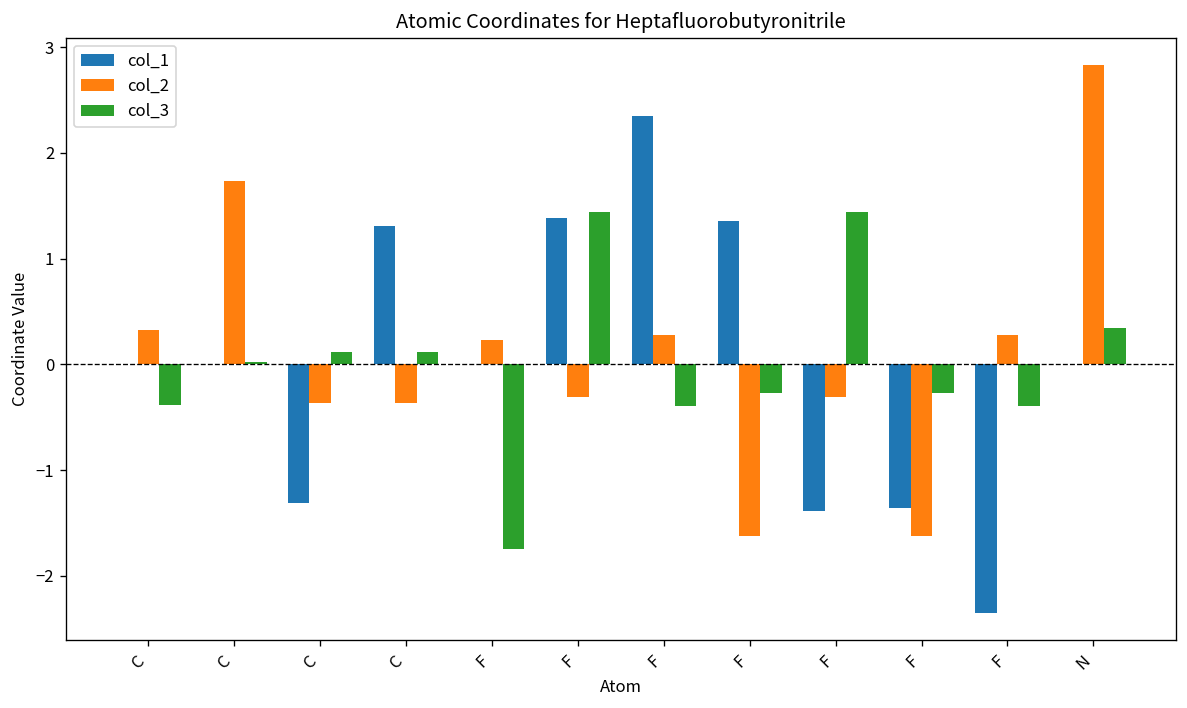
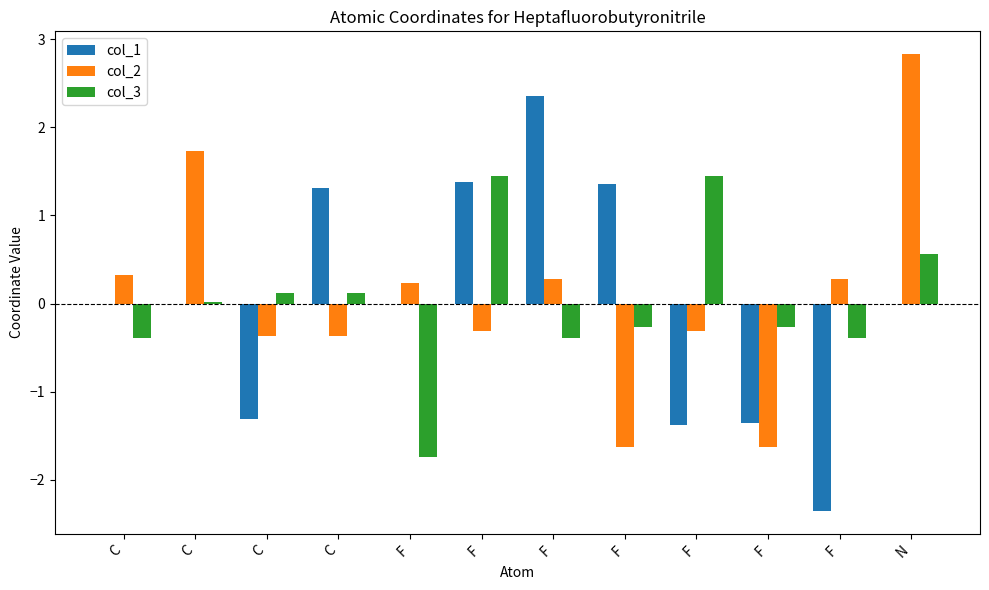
col_3, N: 0.3 -> 0.6
